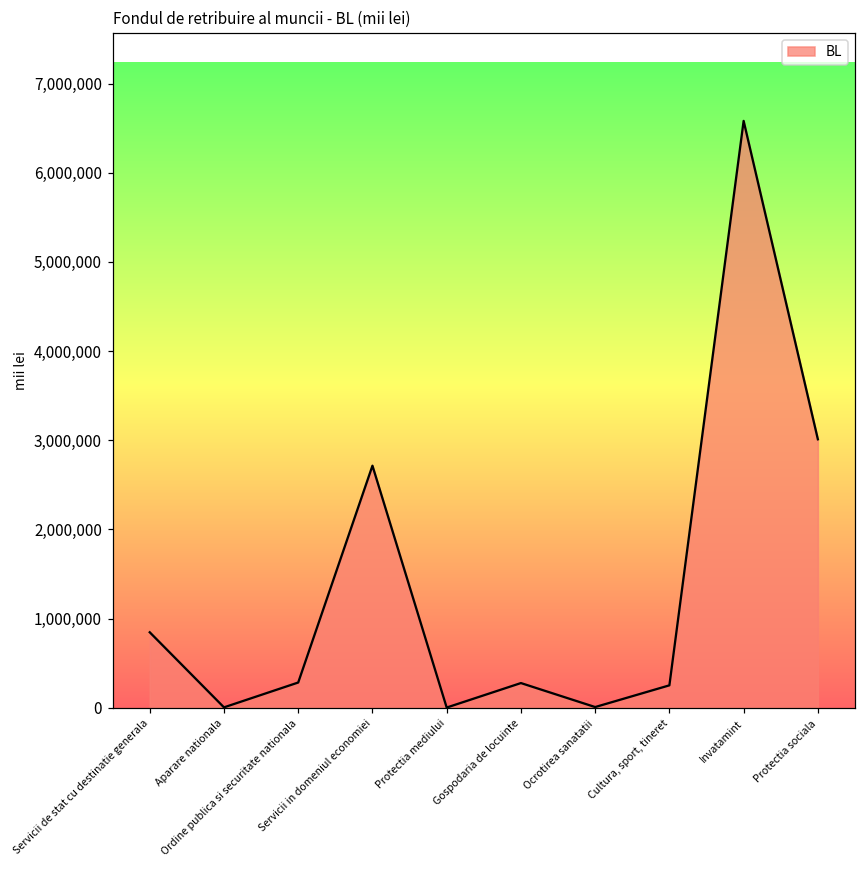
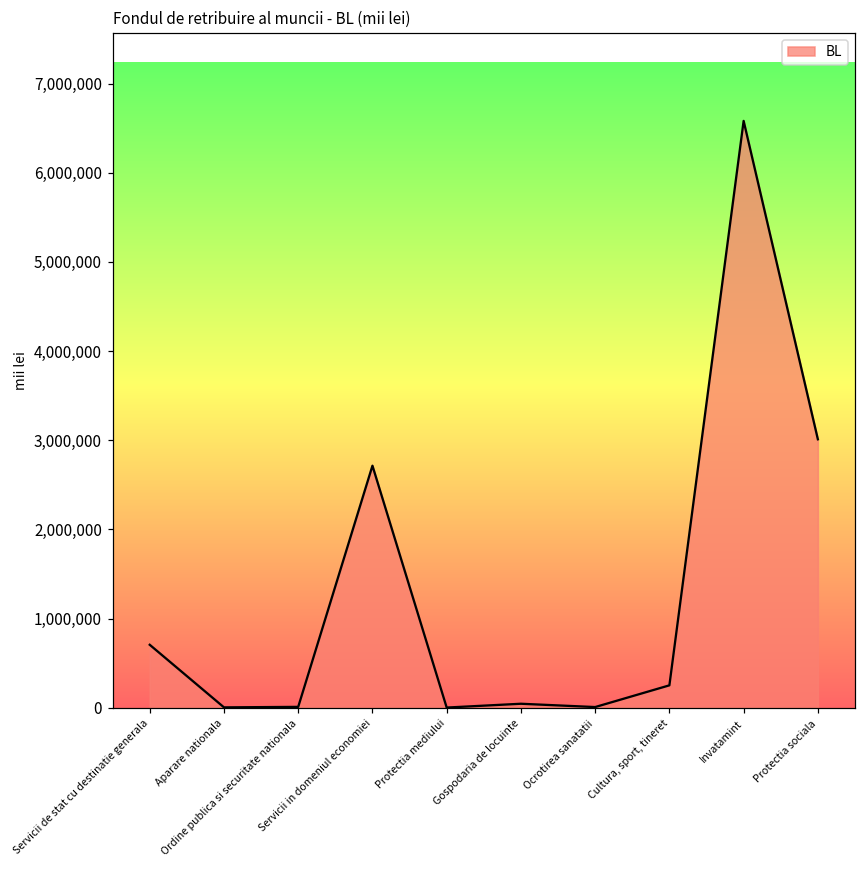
Servicii de stat cu destinatie generala: 800,000 -> 700,000
Ordine publica si securitate nationala: 300,000 -> 0
Gospodaria de locuinte: 300,000 -> 0
